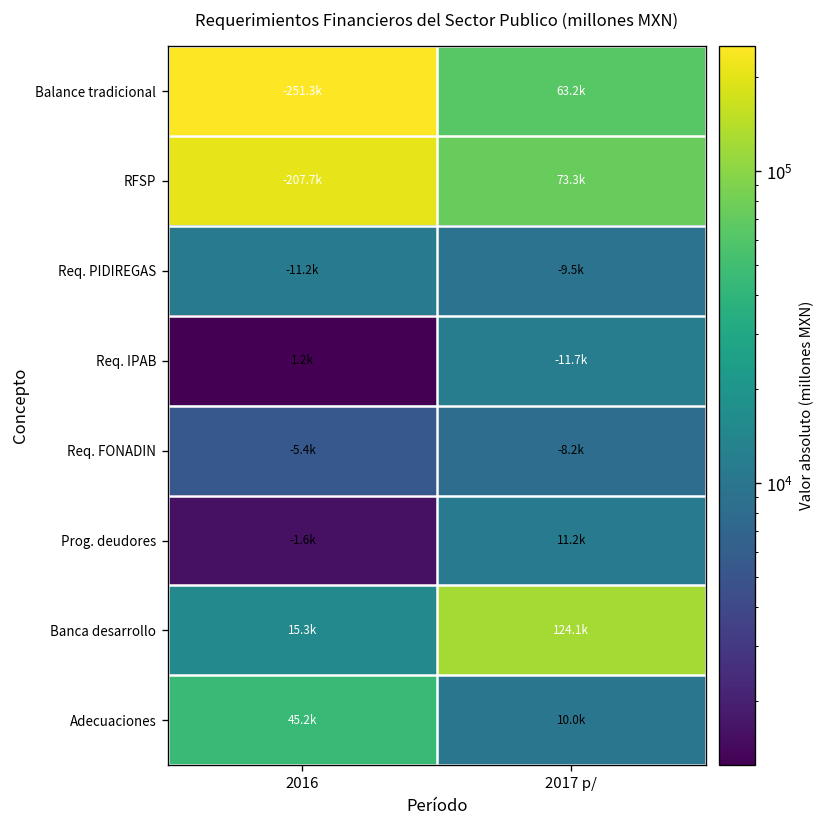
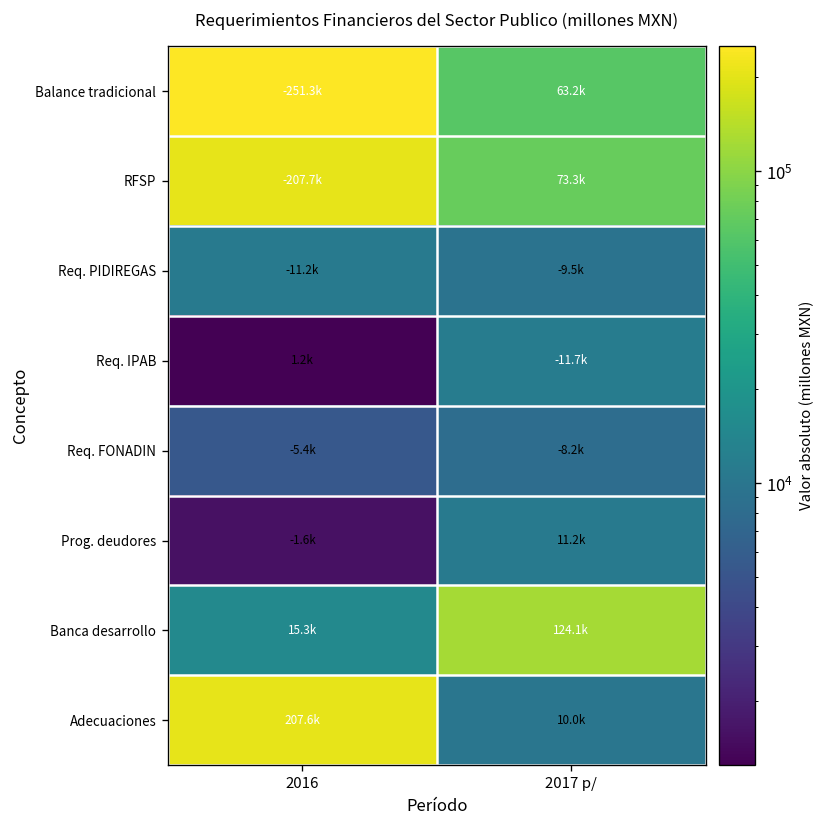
Adecuaciones, 2016: 45.2k -> 207.6k
